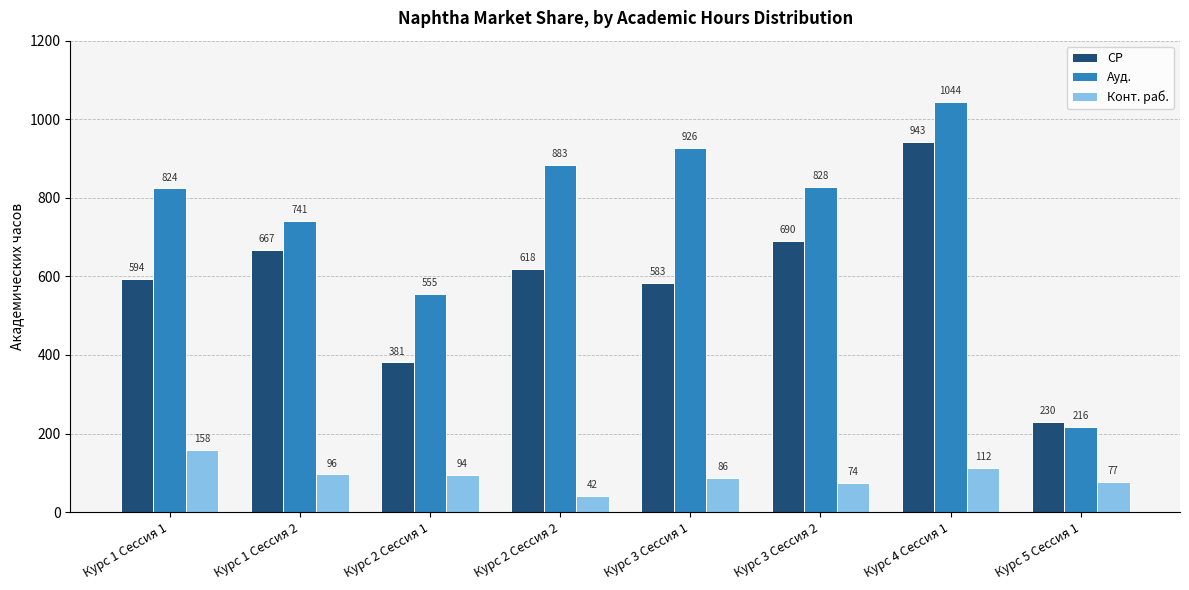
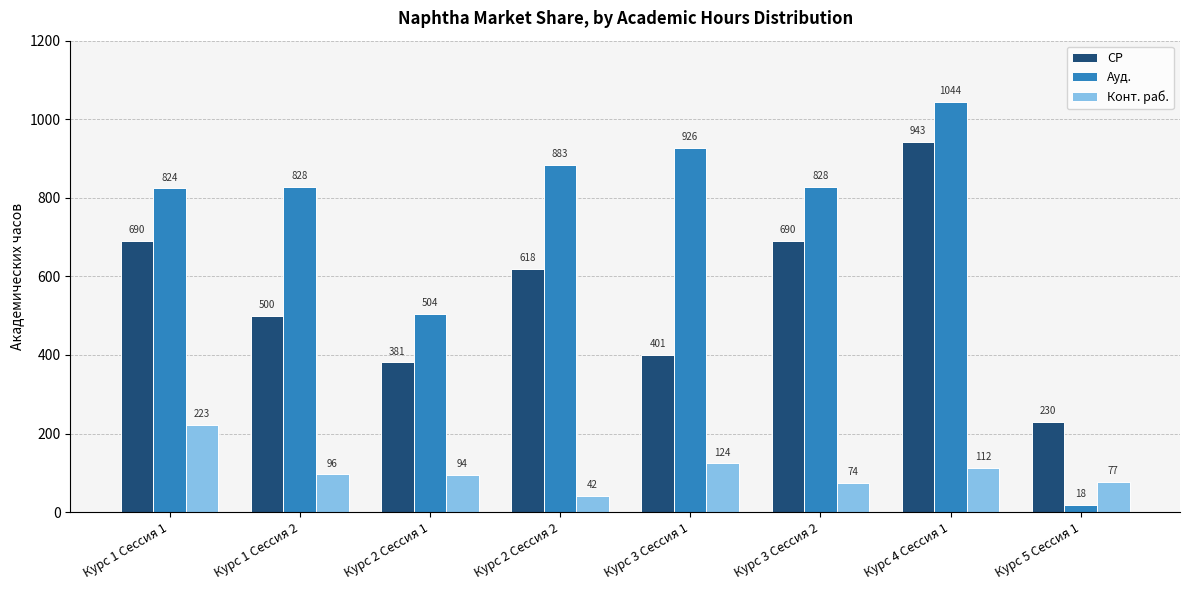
СР, Курс 1 Сессия 1: 594 -> 690
Конт. раб., Курс 1 Сессия 1: 158 -> 223
СР, Курс 1 Сессия 2: 667 -> 500
Ауд., Курс 1 Сессия 2: 741 -> 828
Ауд., Курс 2 Сессия 1: 555 -> 504
СР, Курс 3 Сессия 1: 583 -> 401
Конт. раб., Курс 3 Сессия 1: 86 -> 124
Ауд., Курс 5 Сессия 1: 216 -> 18
